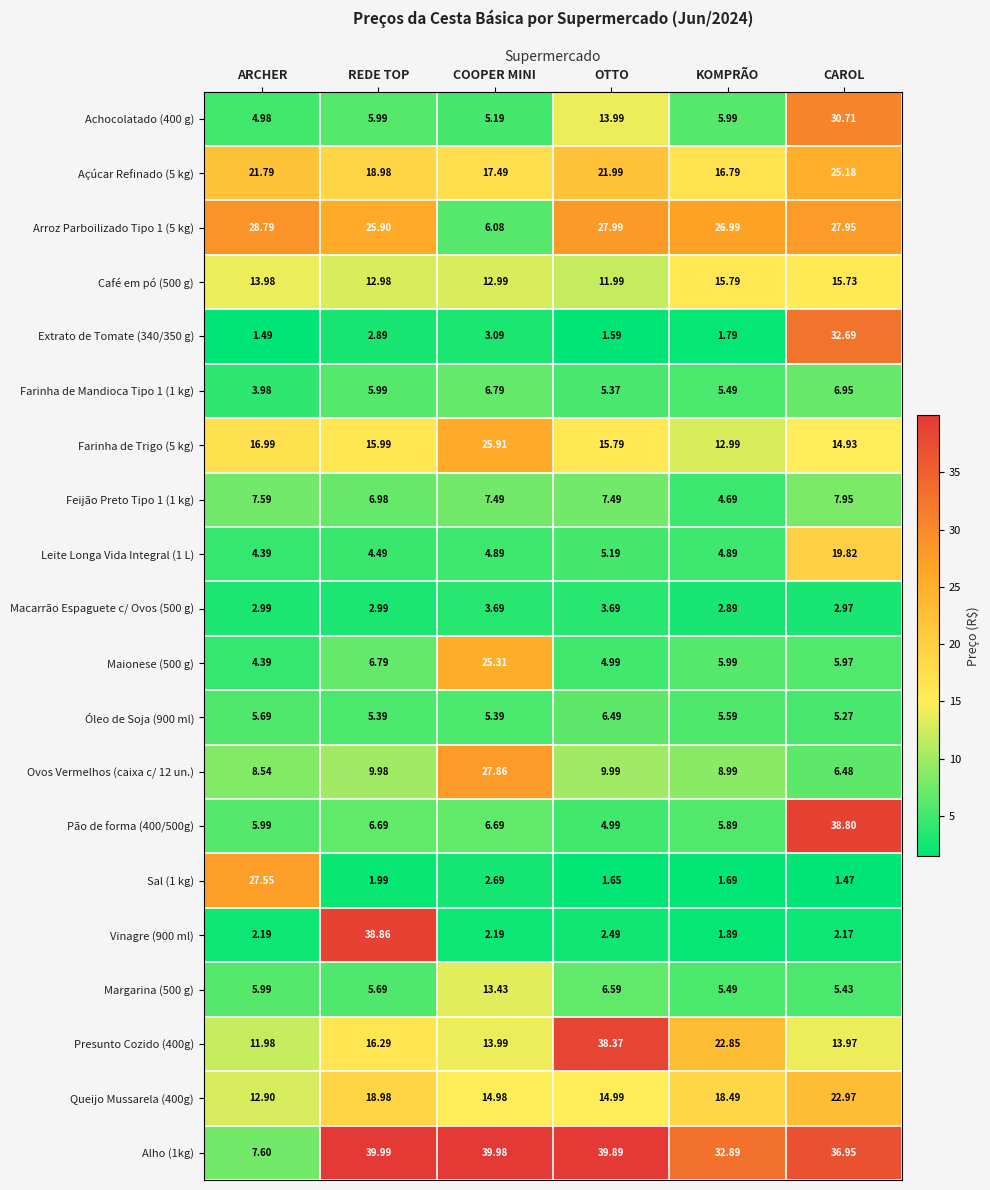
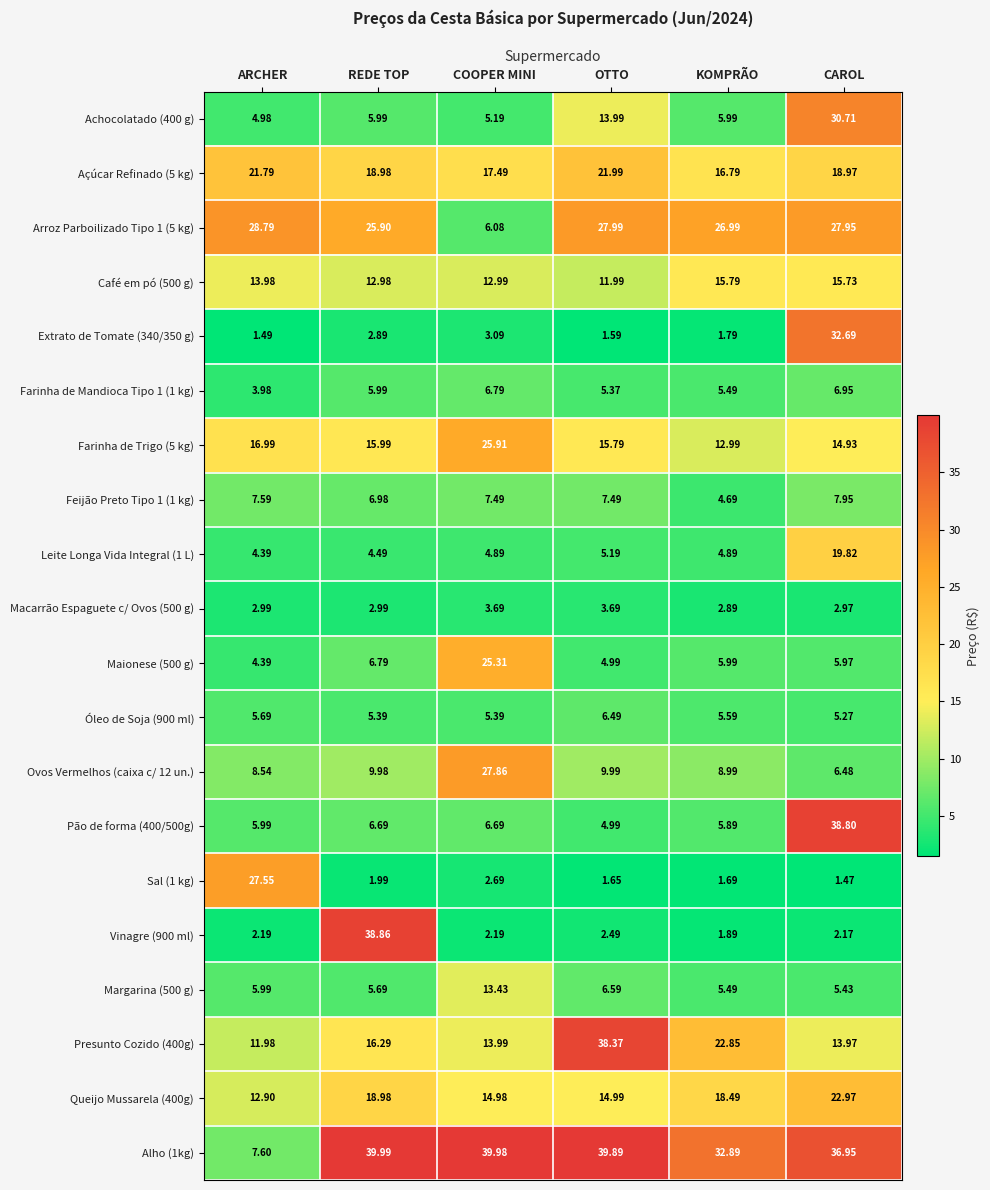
Açúcar Refinado (5 kg), CAROL: 25.18 -> 18.97
